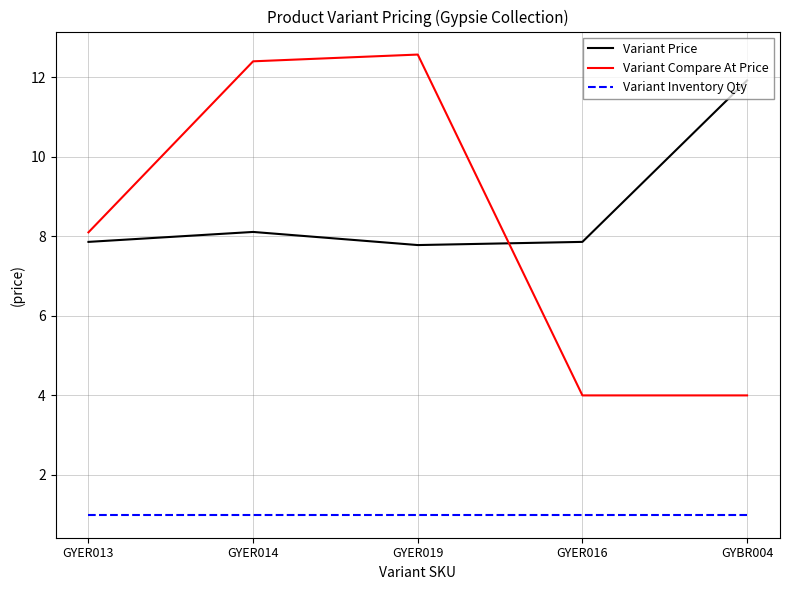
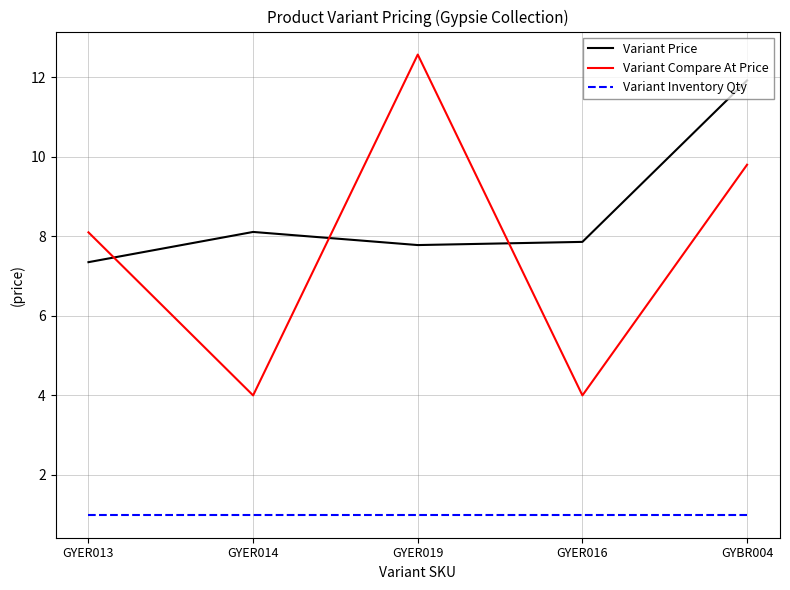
Variant Price, GYER013: 7.9 -> 7.4
Variant Compare At Price, GYER014: 12.4 -> 4.0
Variant Compare At Price, GYBR004: 4.0 -> 9.8
